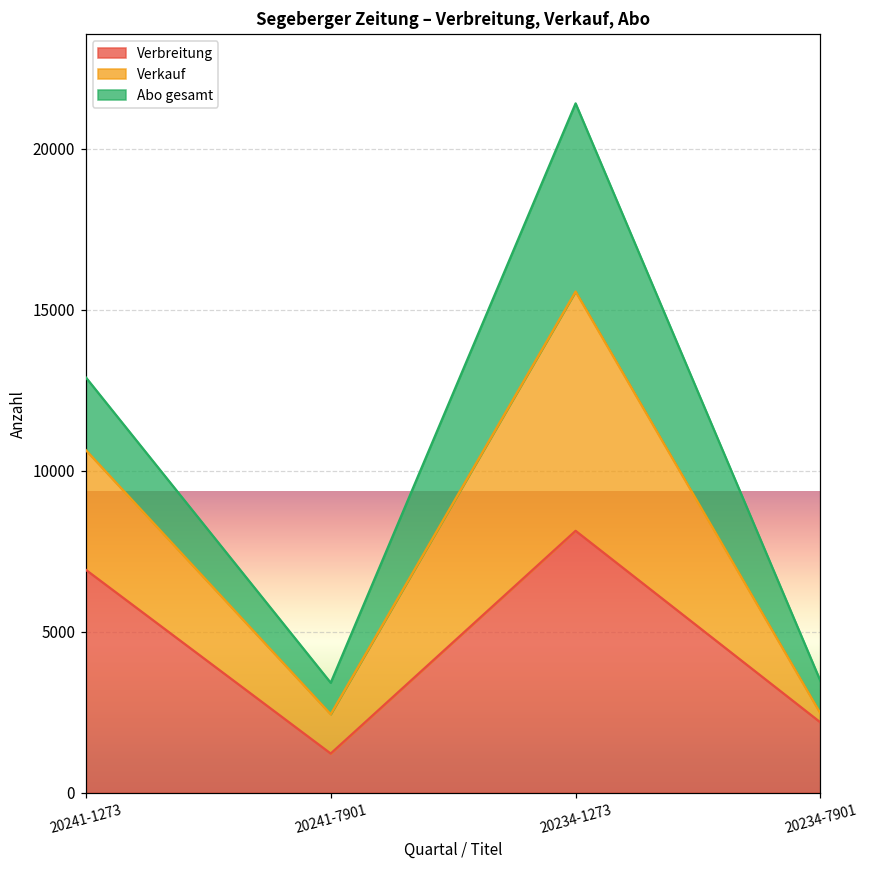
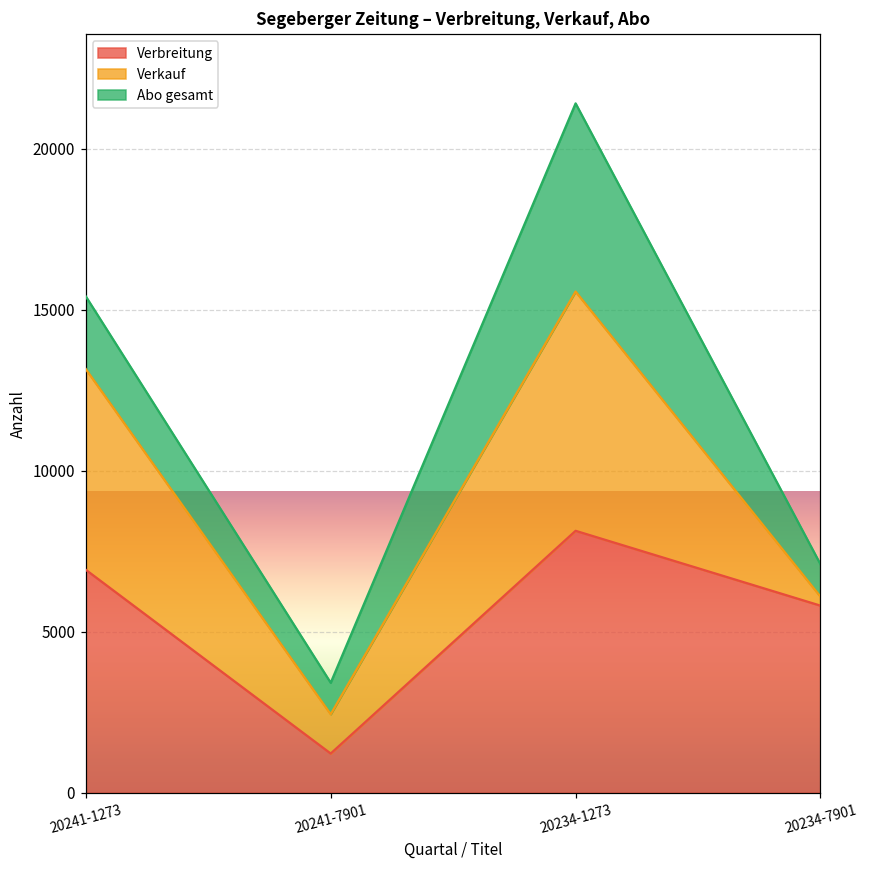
Verkauf, 20241-1273: 3700 -> 6200
Verbreitung, 20234-7901: 2200 -> 5800
